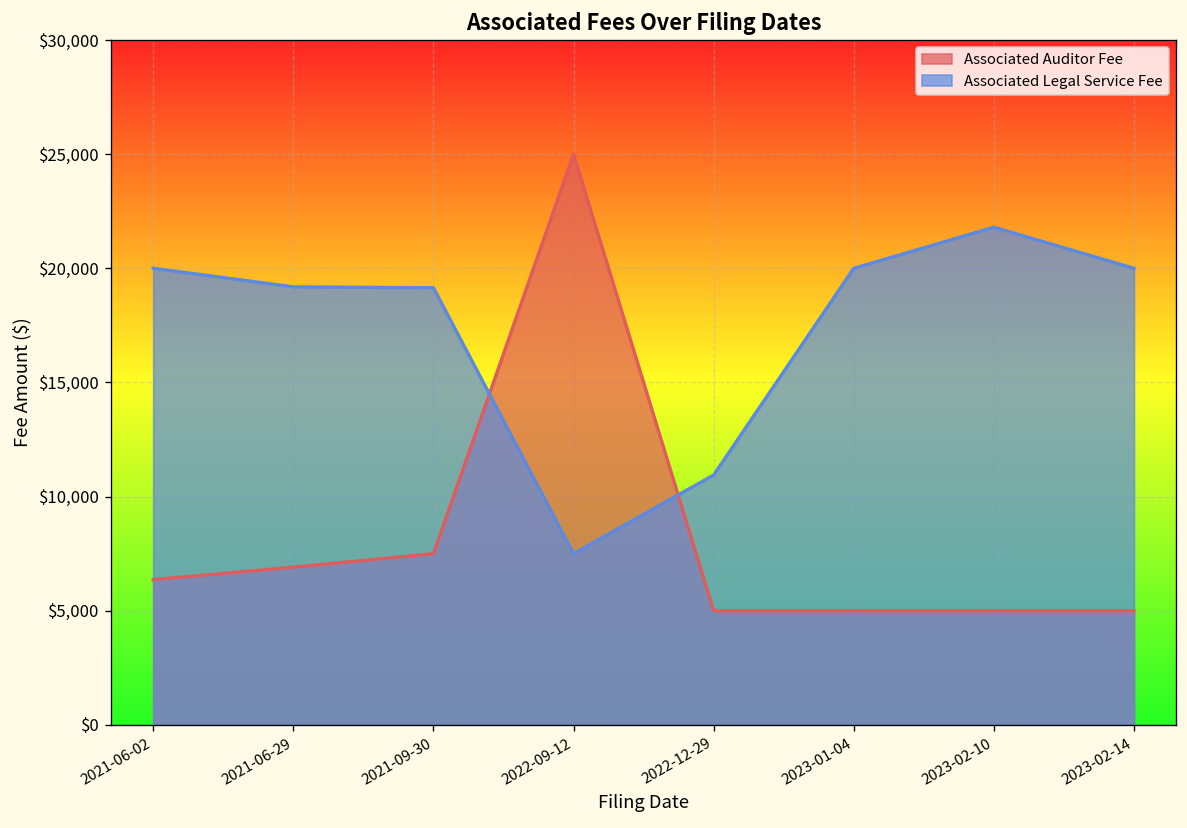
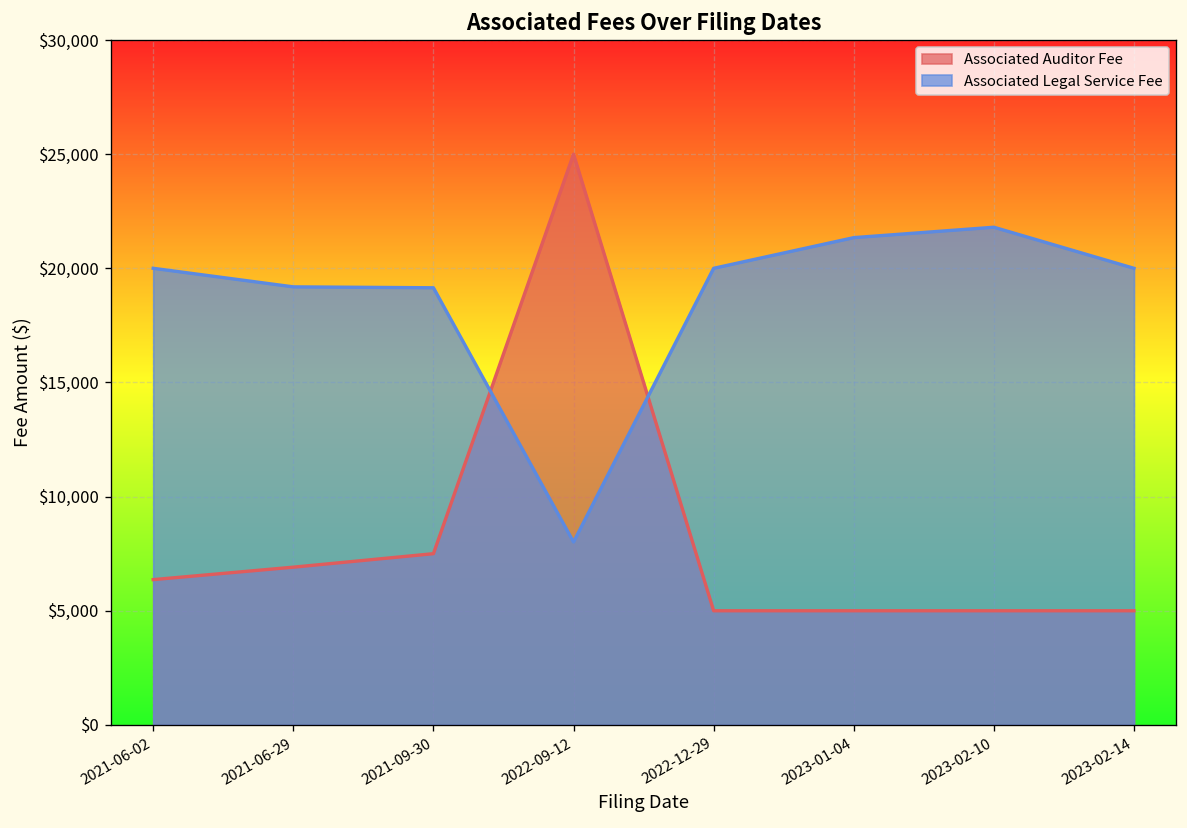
Associated Legal Service Fee, 2022-09-12: $7,500 -> $8,000
Associated Legal Service Fee, 2022-12-29: $10,900 -> $20,000
Associated Legal Service Fee, 2023-01-04: $20,000 -> $21,300
